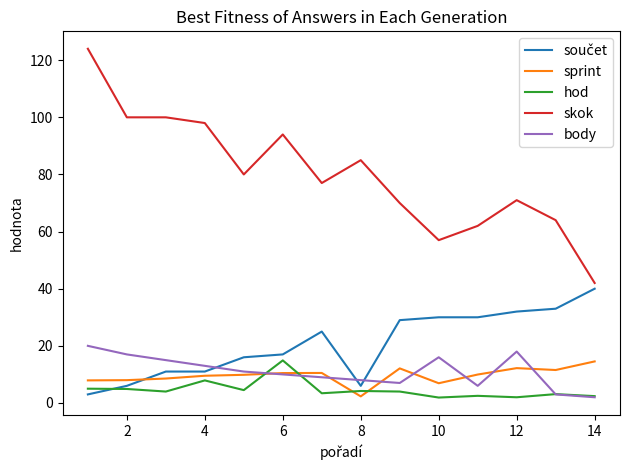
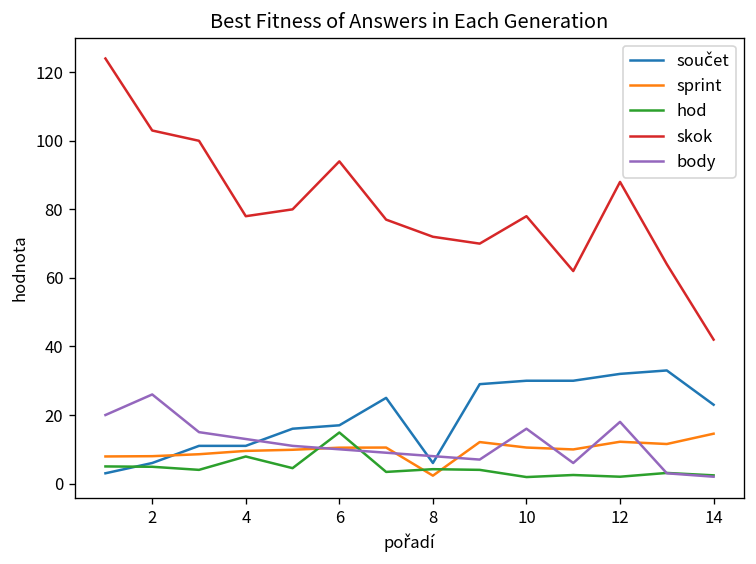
skok, 2: 100 -> 103
body, 2: 17 -> 26
skok, 4: 98 -> 78
skok, 8: 85 -> 72
sprint, 10: 7 -> 11
skok, 10: 57 -> 78
skok, 12: 71 -> 88
součet, 14: 40 -> 23
